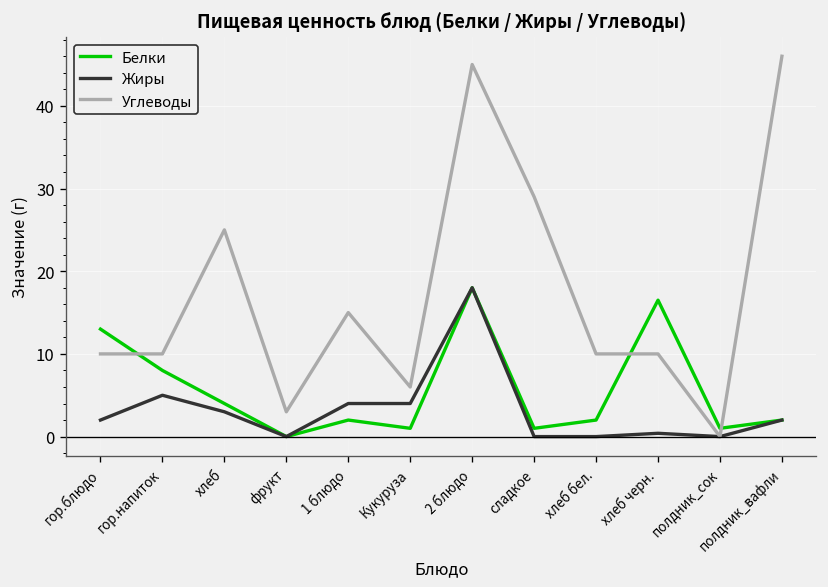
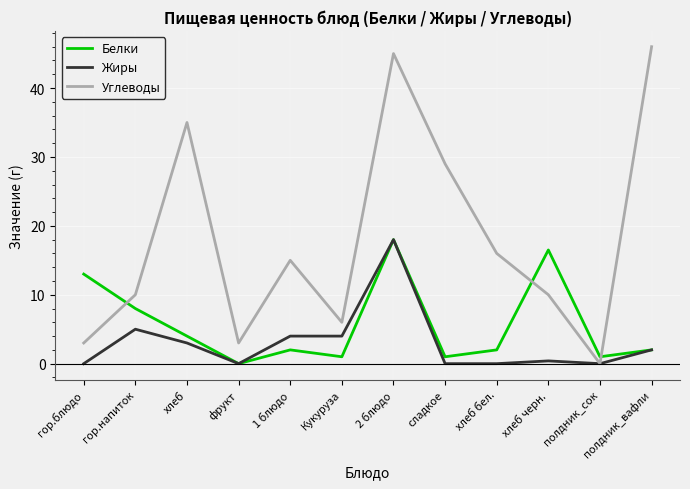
Жиры, гор.блюдо: 2 -> 0
Углеводы, гор.блюдо: 10 -> 3
Углеводы, хлеб: 25 -> 35
Углеводы, хлеб бел.: 10 -> 16
